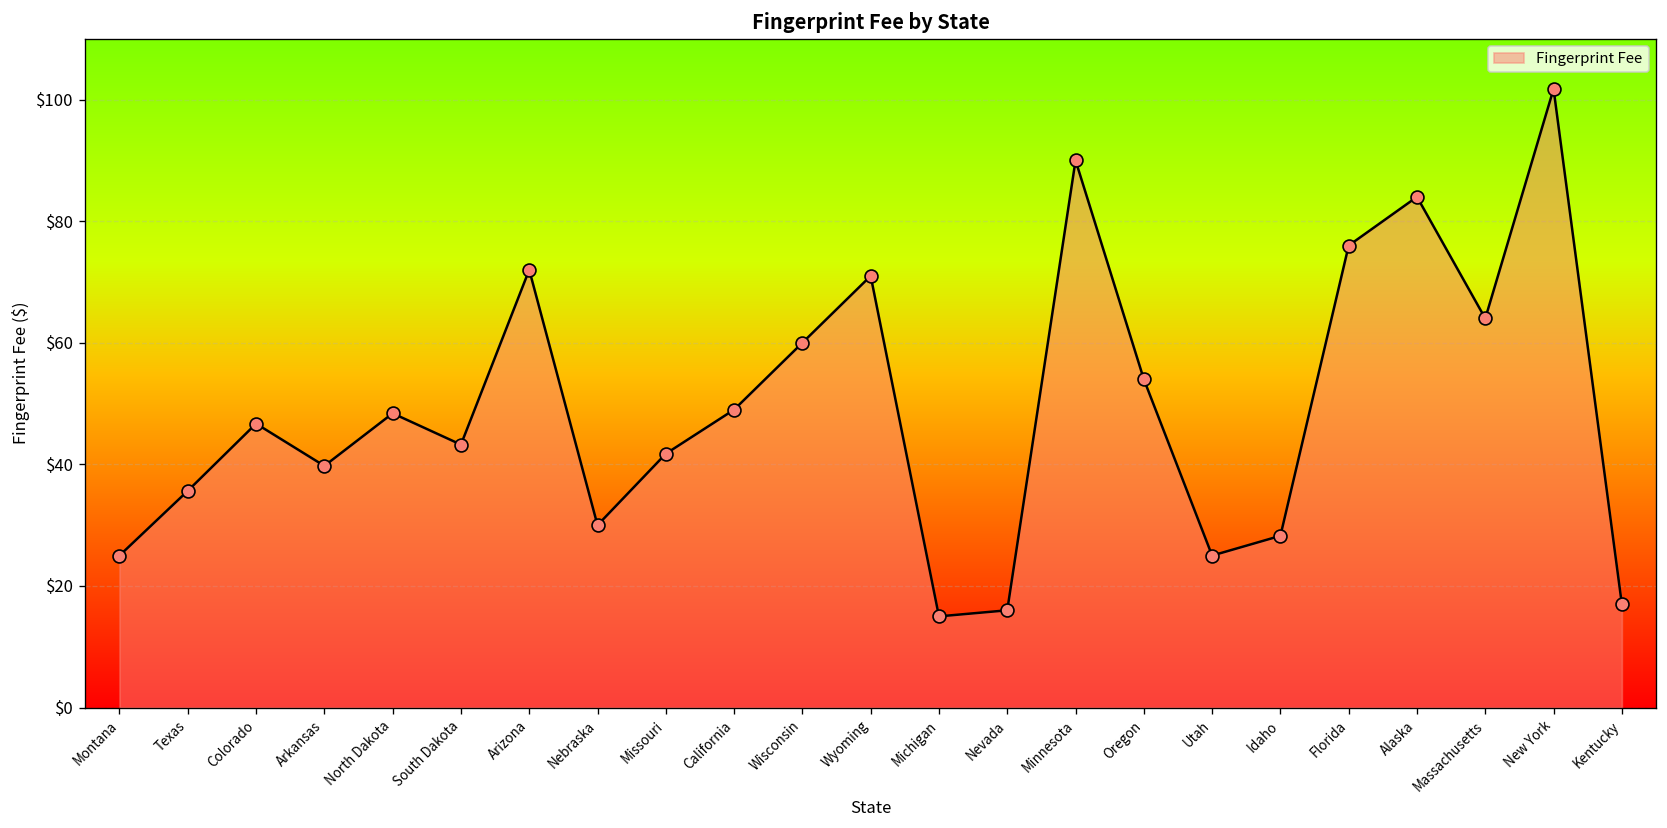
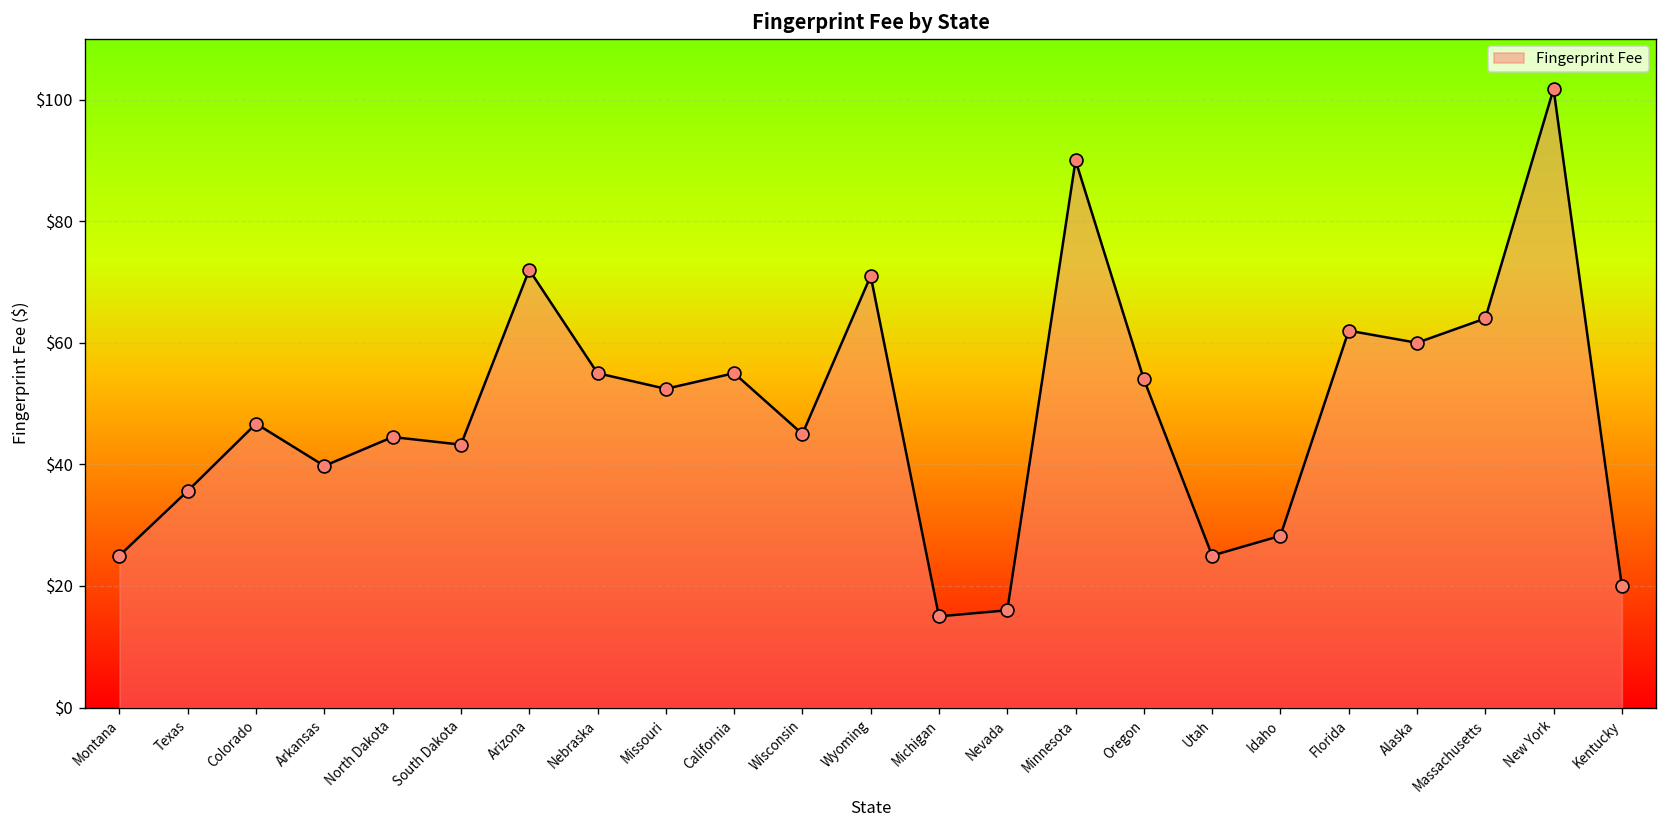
North Dakota: $48 -> $45
Nebraska: $30 -> $55
Missouri: $42 -> $52
California: $49 -> $55
Wisconsin: $60 -> $45
Florida: $76 -> $62
Alaska: $84 -> $60
Kentucky: $17 -> $20
